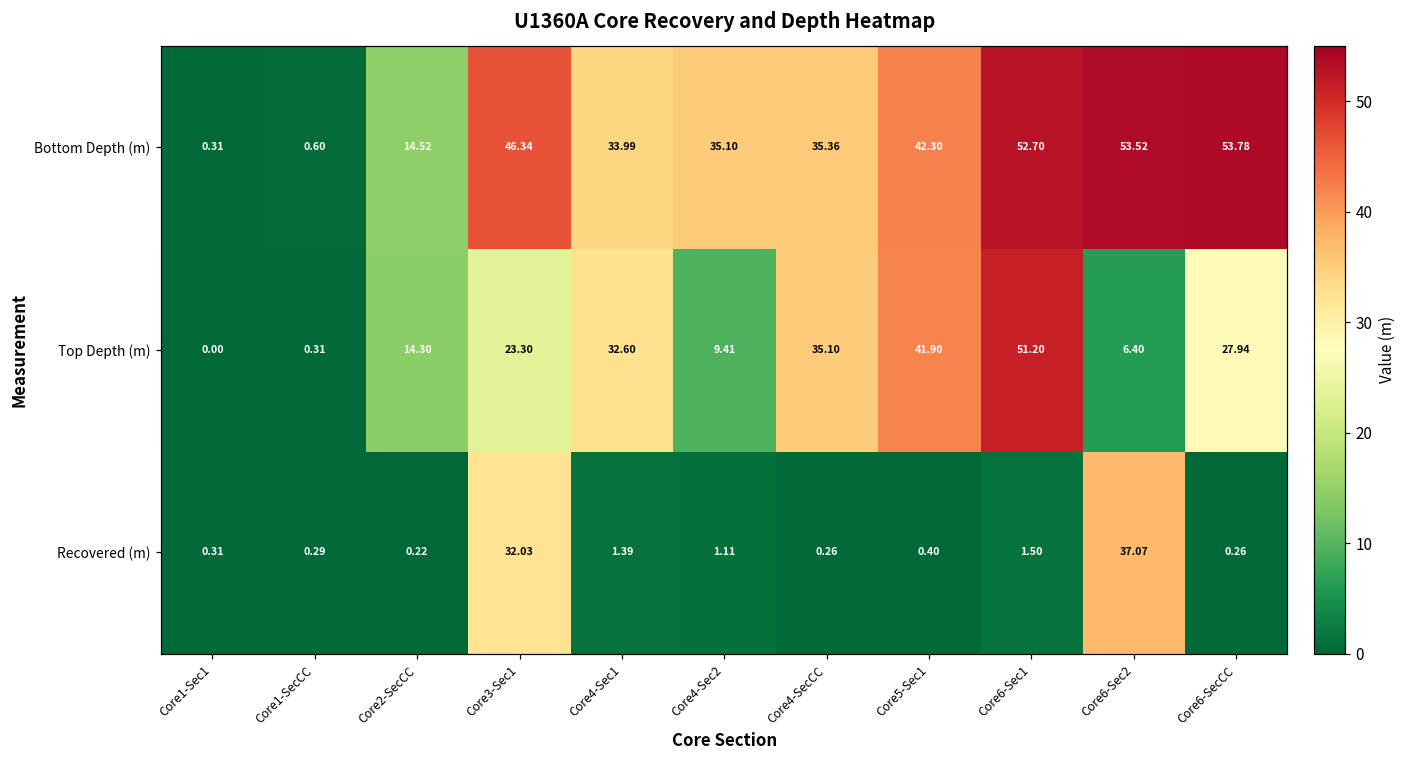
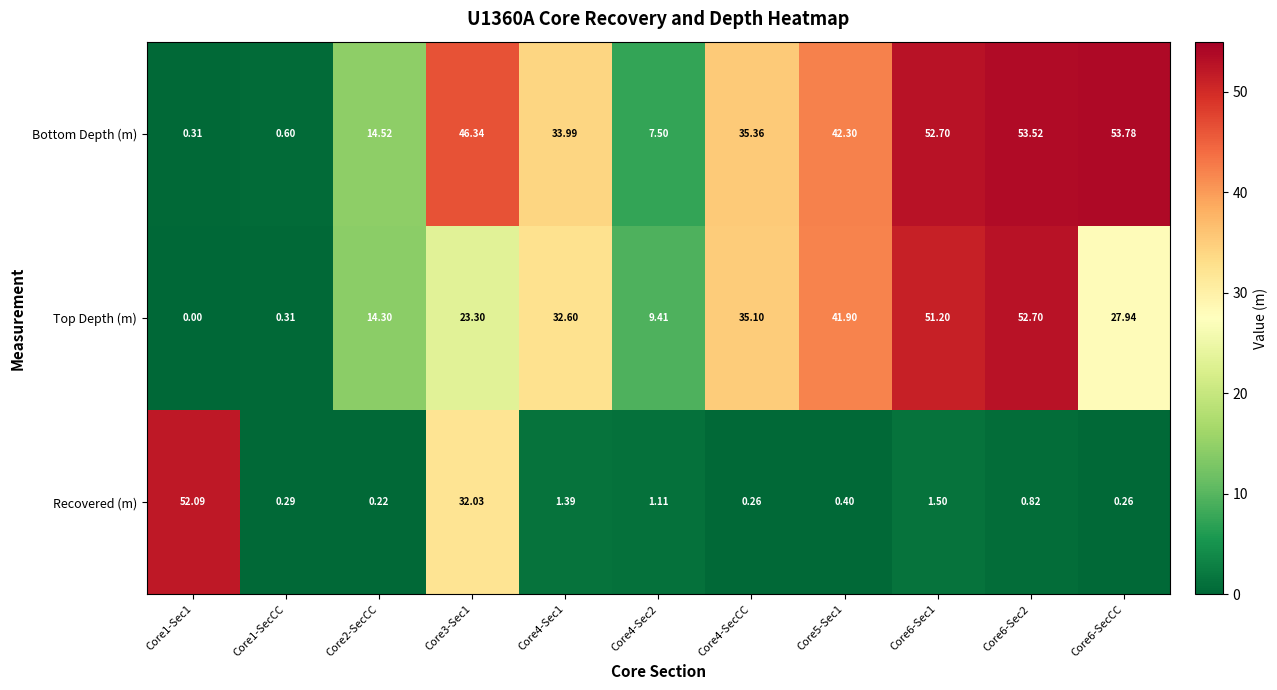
Bottom Depth (m), Core4-Sec2: 35.10 -> 7.50
Top Depth (m), Core6-Sec2: 6.40 -> 52.70
Recovered (m), Core1-Sec1: 0.31 -> 52.09
Recovered (m), Core6-Sec2: 37.07 -> 0.82
